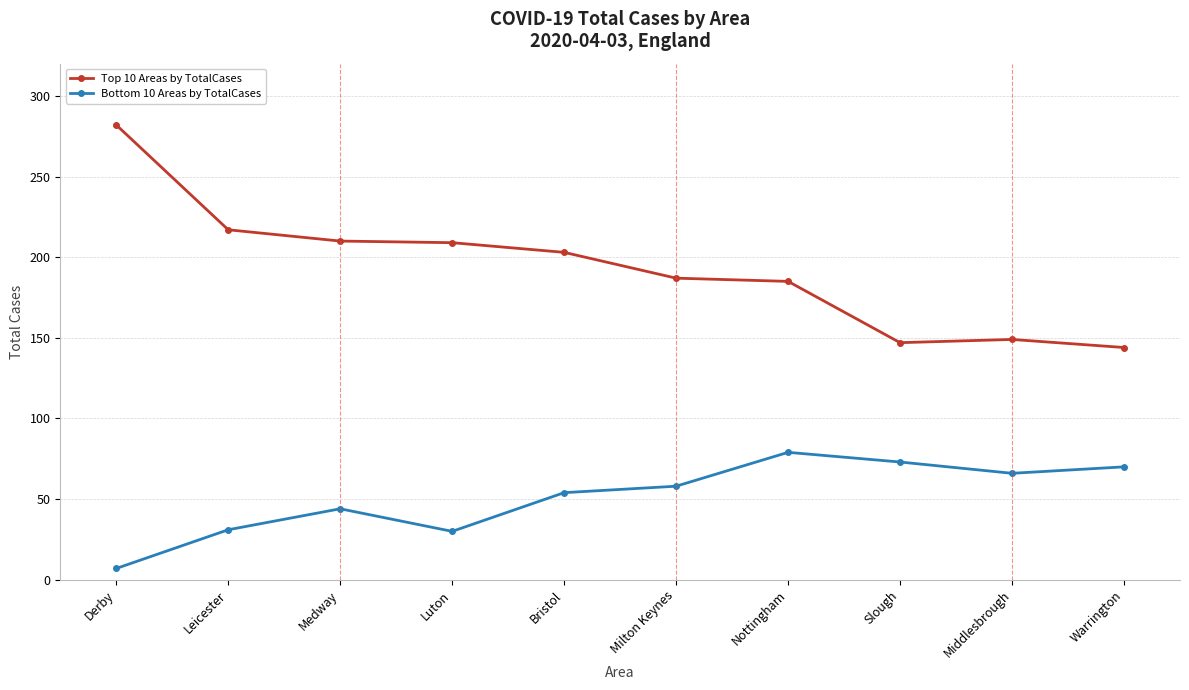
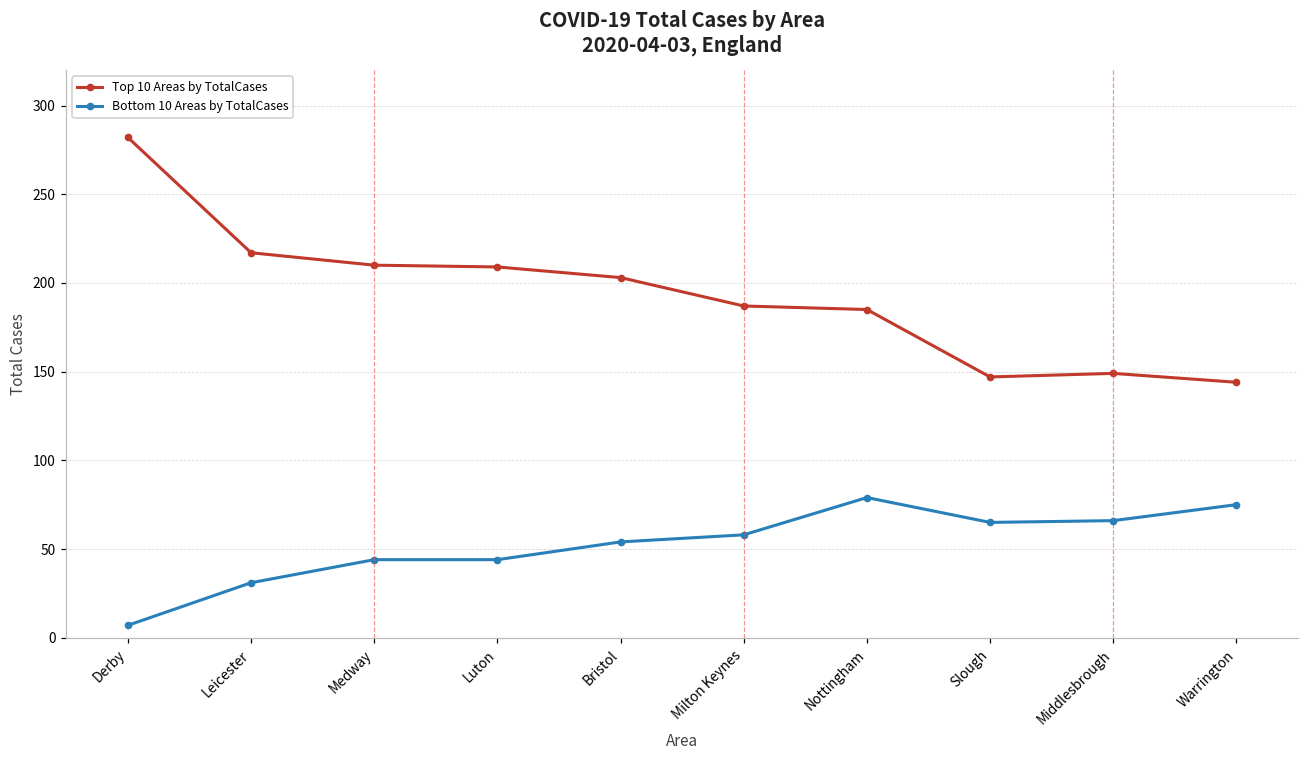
Bottom 10 Areas by TotalCases, Luton: 30 -> 44
Bottom 10 Areas by TotalCases, Slough: 73 -> 65
Bottom 10 Areas by TotalCases, Warrington: 70 -> 75
